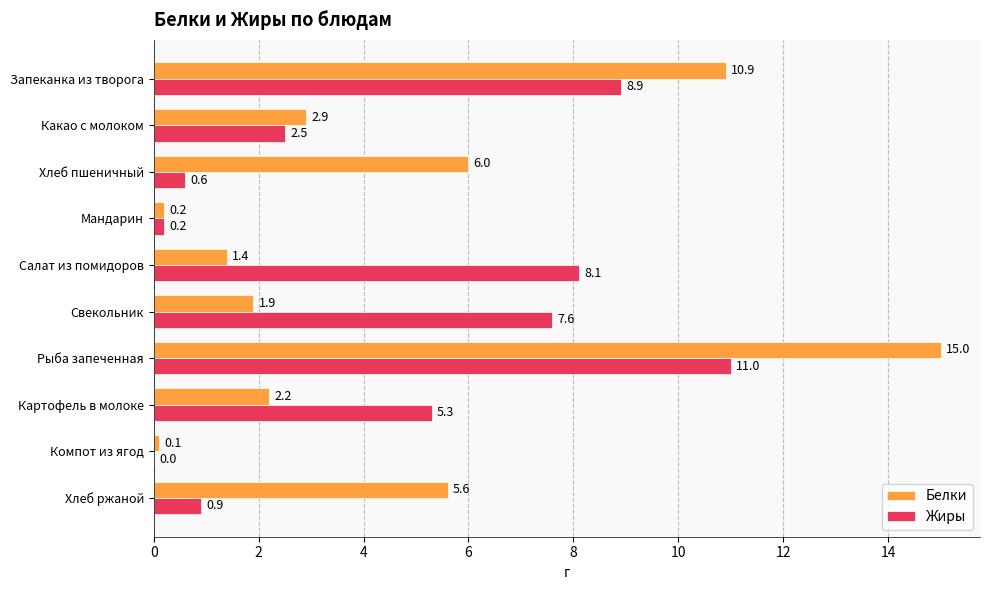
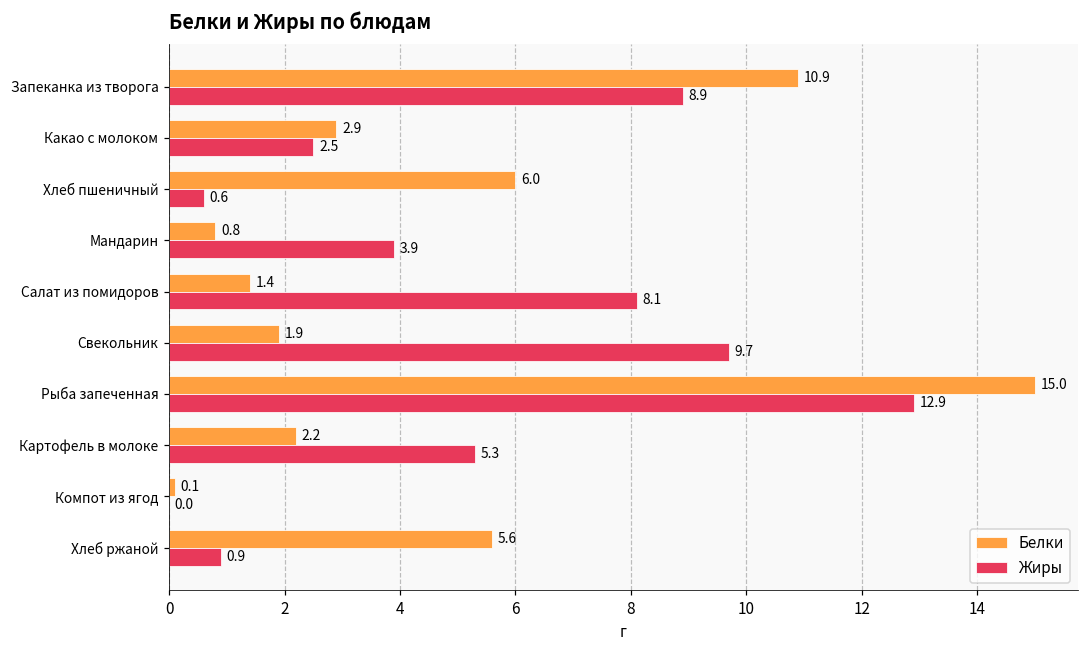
Белки, Мандарин: 0.2 -> 0.8
Жиры, Мандарин: 0.2 -> 3.9
Жиры, Свекольник: 7.6 -> 9.7
Жиры, Рыба запеченная: 11.0 -> 12.9
